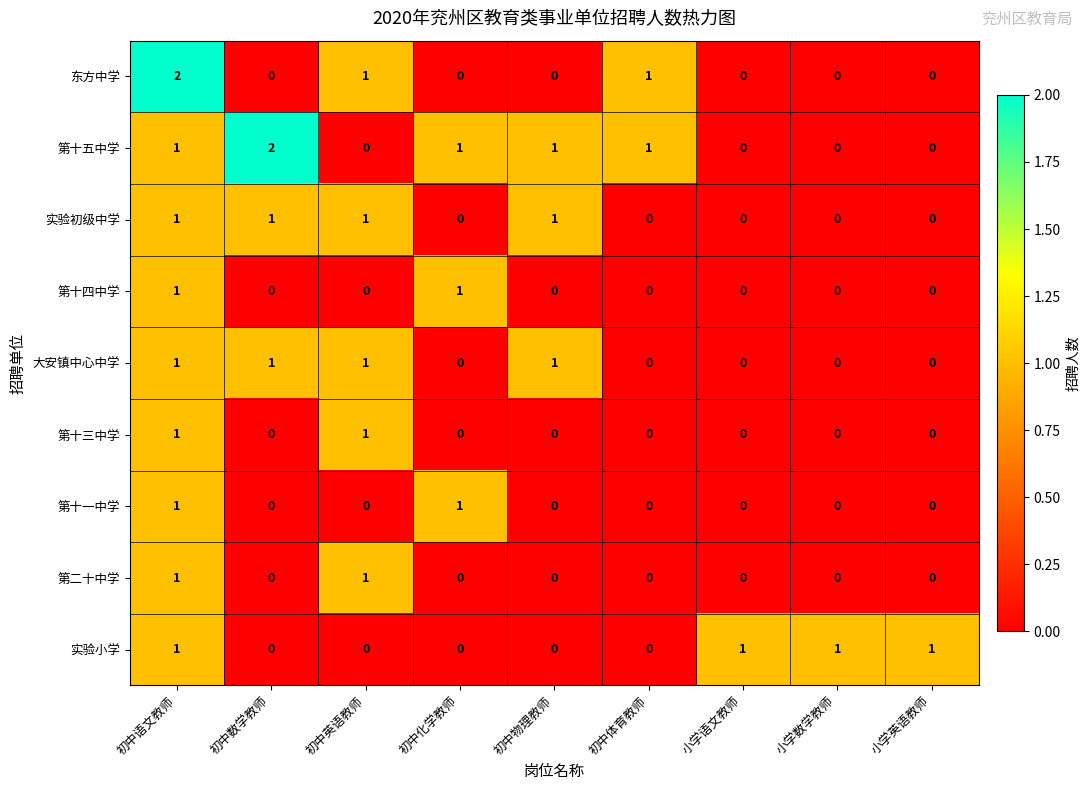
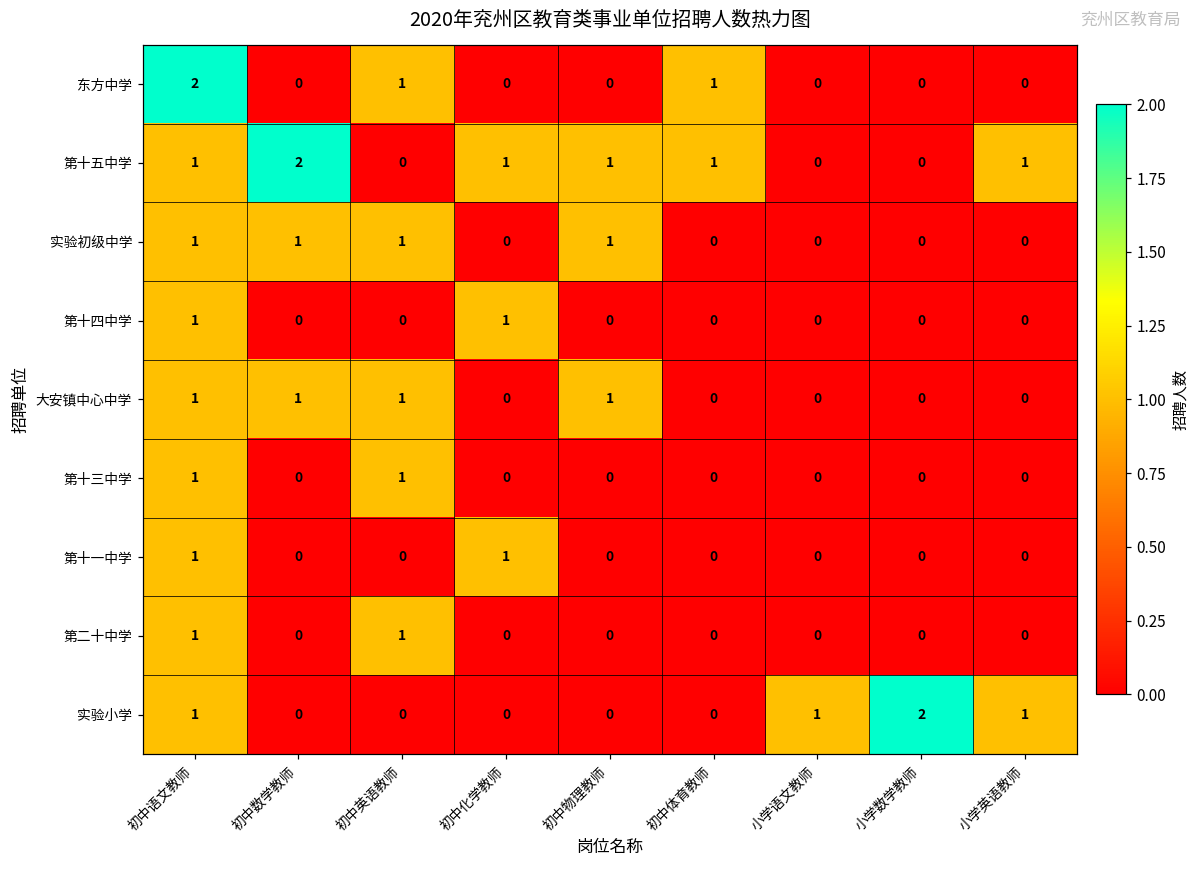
第十五中学, 小学英语教师: 0 -> 1
实验小学, 小学数学教师: 1 -> 2
